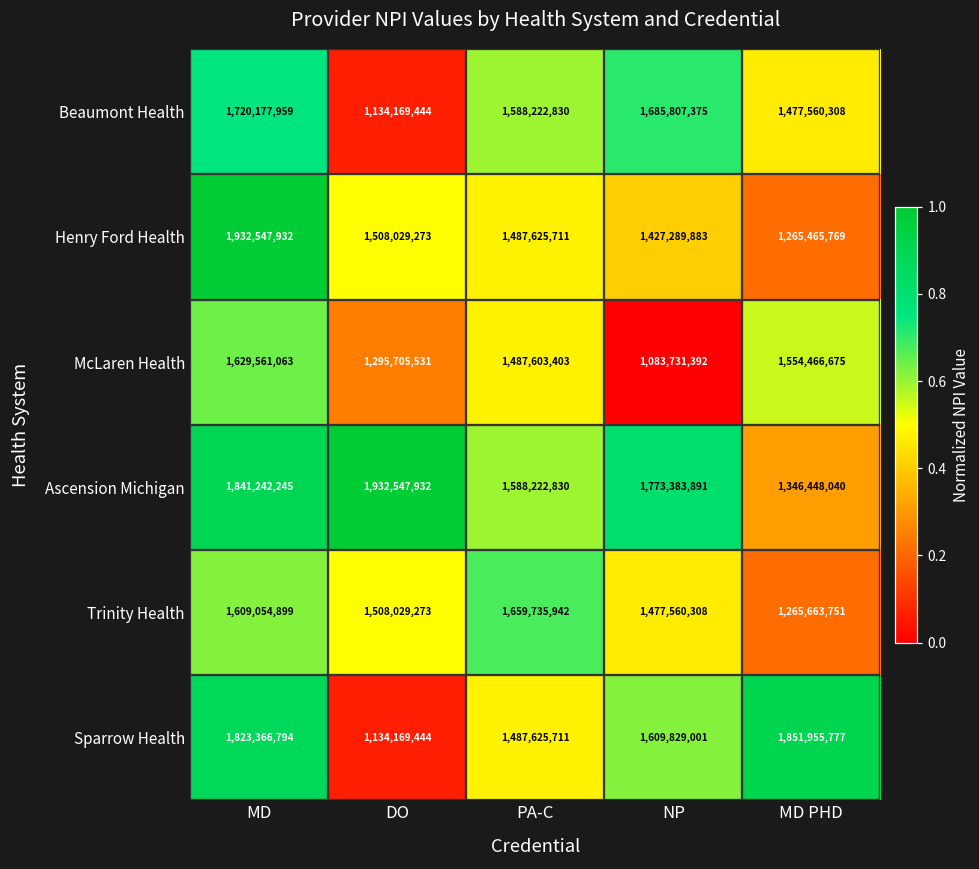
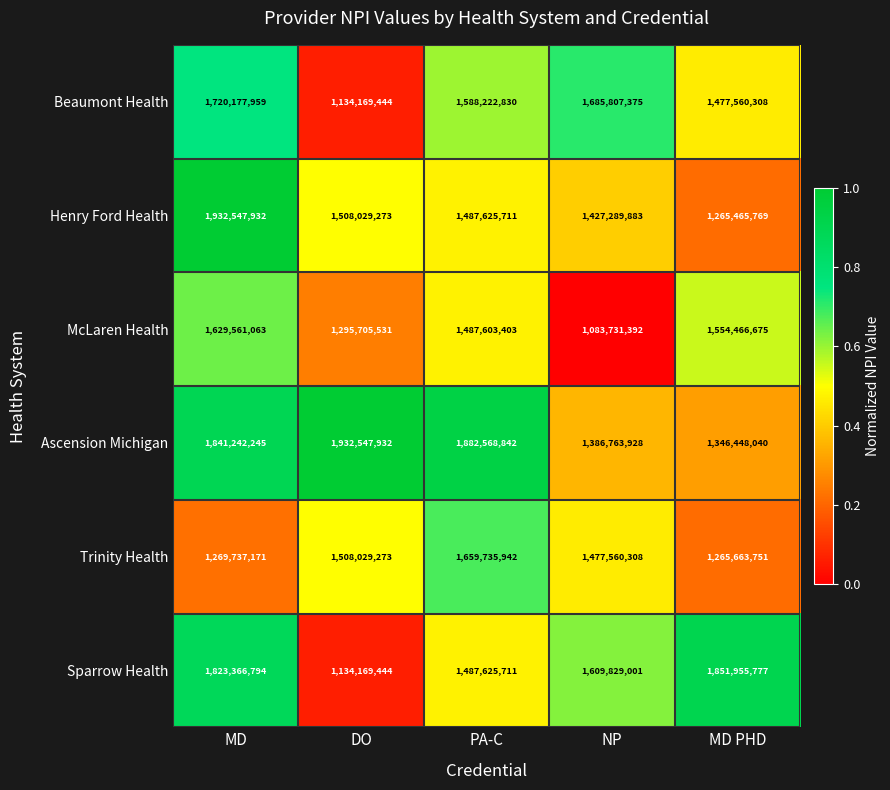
Ascension Michigan, PA-C: 1,588,222,830 -> 1,882,568,842
Ascension Michigan, NP: 1,773,383,891 -> 1,386,763,928
Trinity Health, MD: 1,609,054,899 -> 1,269,737,171
